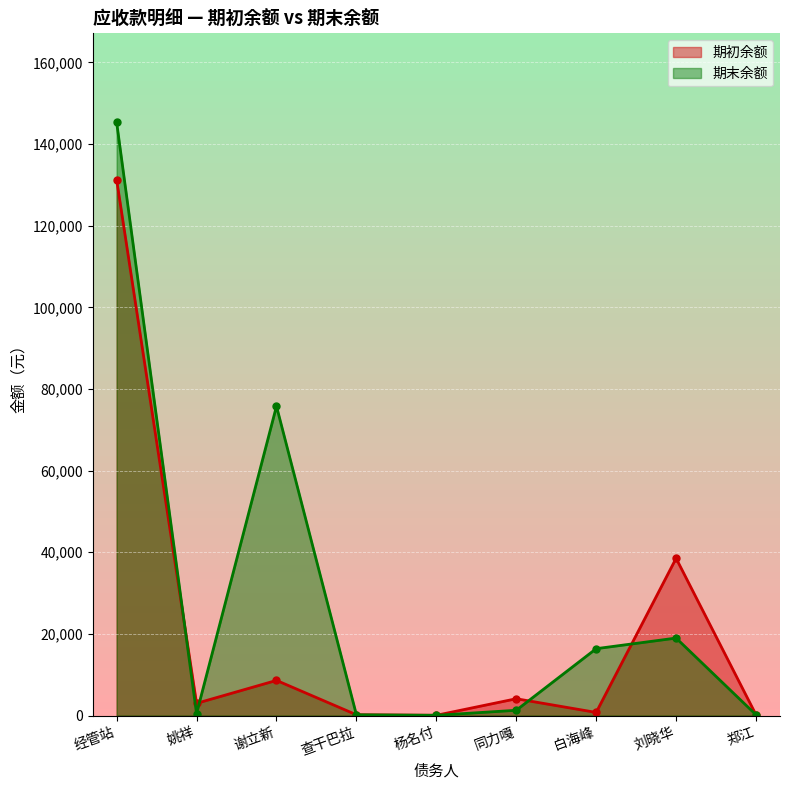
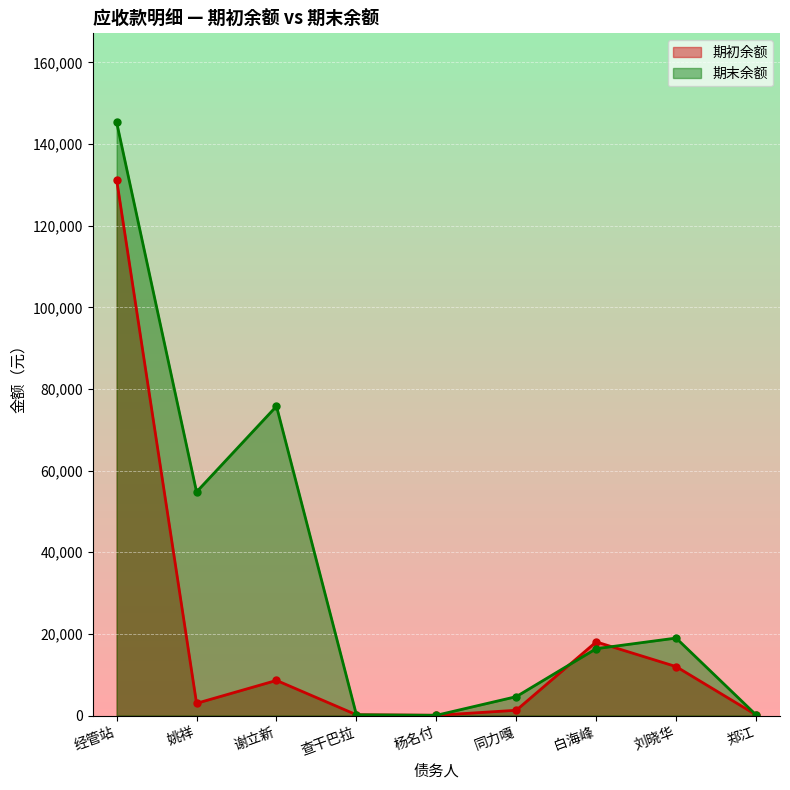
期末余额, 姚祥: 1,000 -> 55,000
期初余额, 同力嘎: 4,000 -> 1,000
期末余额, 同力嘎: 1,000 -> 5,000
期初余额, 白海峰: 1,000 -> 18,000
期初余额, 刘晓华: 39,000 -> 12,000
